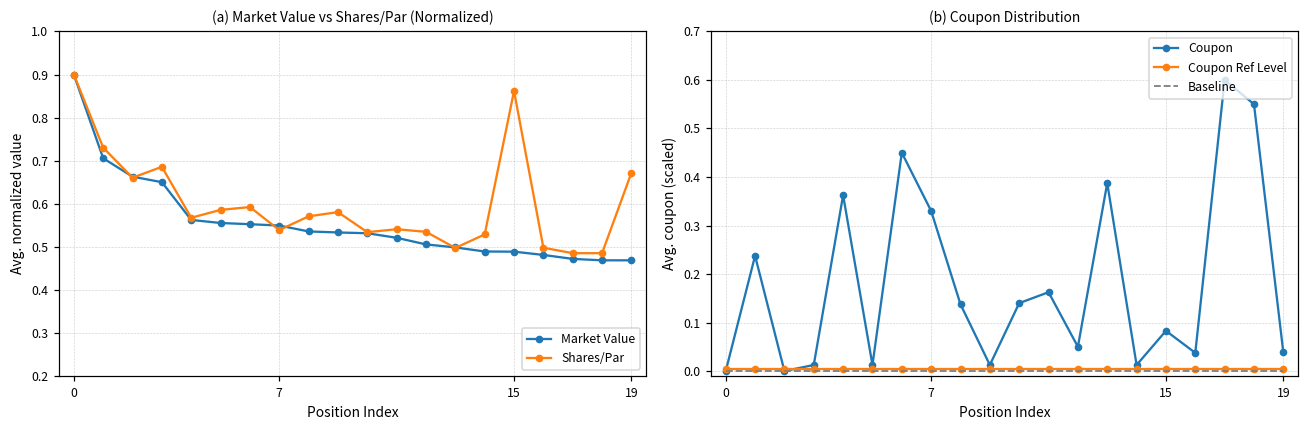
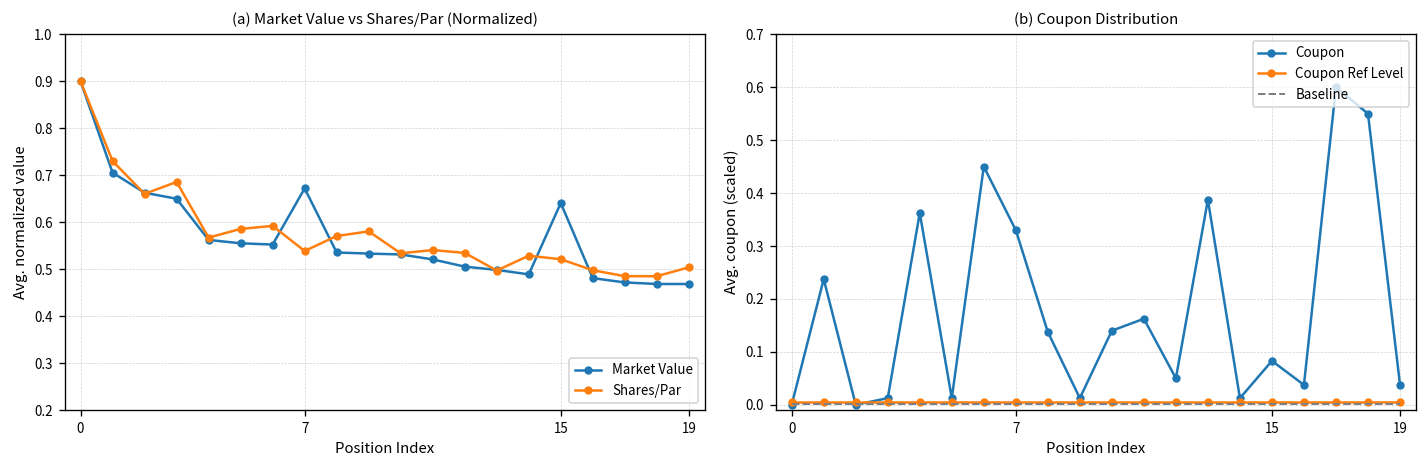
(a) Market Value vs Shares/Par (Normalized), Market Value, 7: 0.55 -> 0.67
(a) Market Value vs Shares/Par (Normalized), Market Value, 15: 0.49 -> 0.64
(a) Market Value vs Shares/Par (Normalized), Shares/Par, 15: 0.86 -> 0.52
(a) Market Value vs Shares/Par (Normalized), Shares/Par, 19: 0.67 -> 0.50
